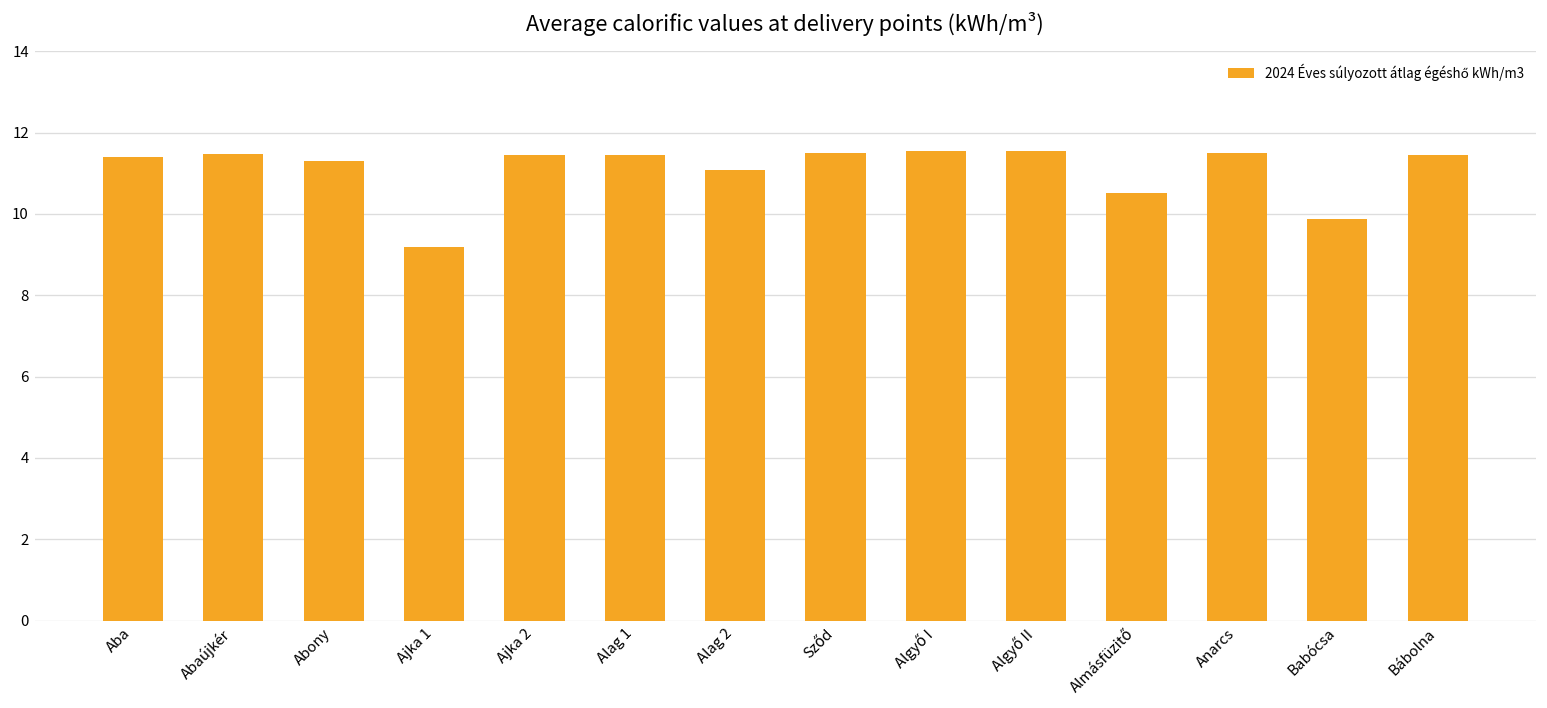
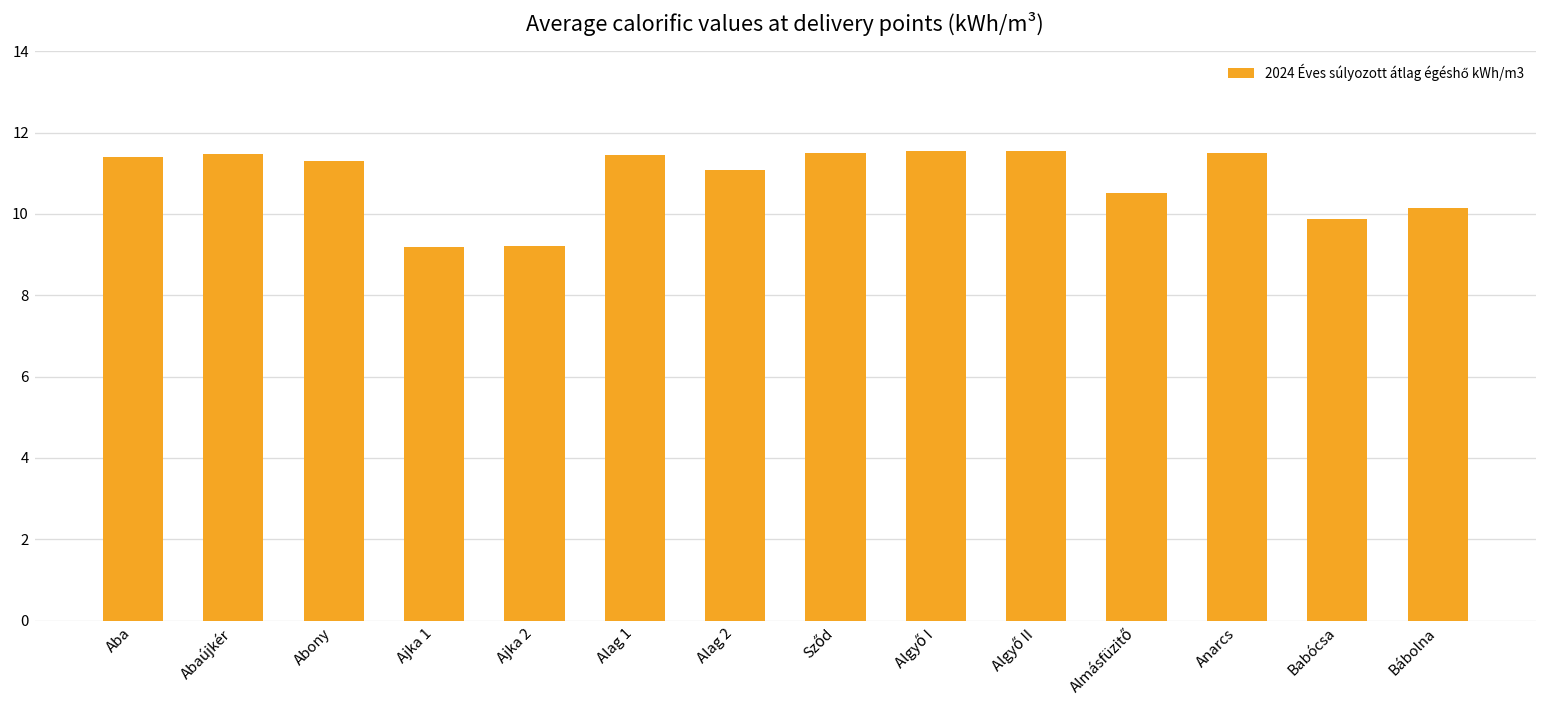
Ajka 2: 11.5 -> 9.2
Bábolna: 11.5 -> 10.1
